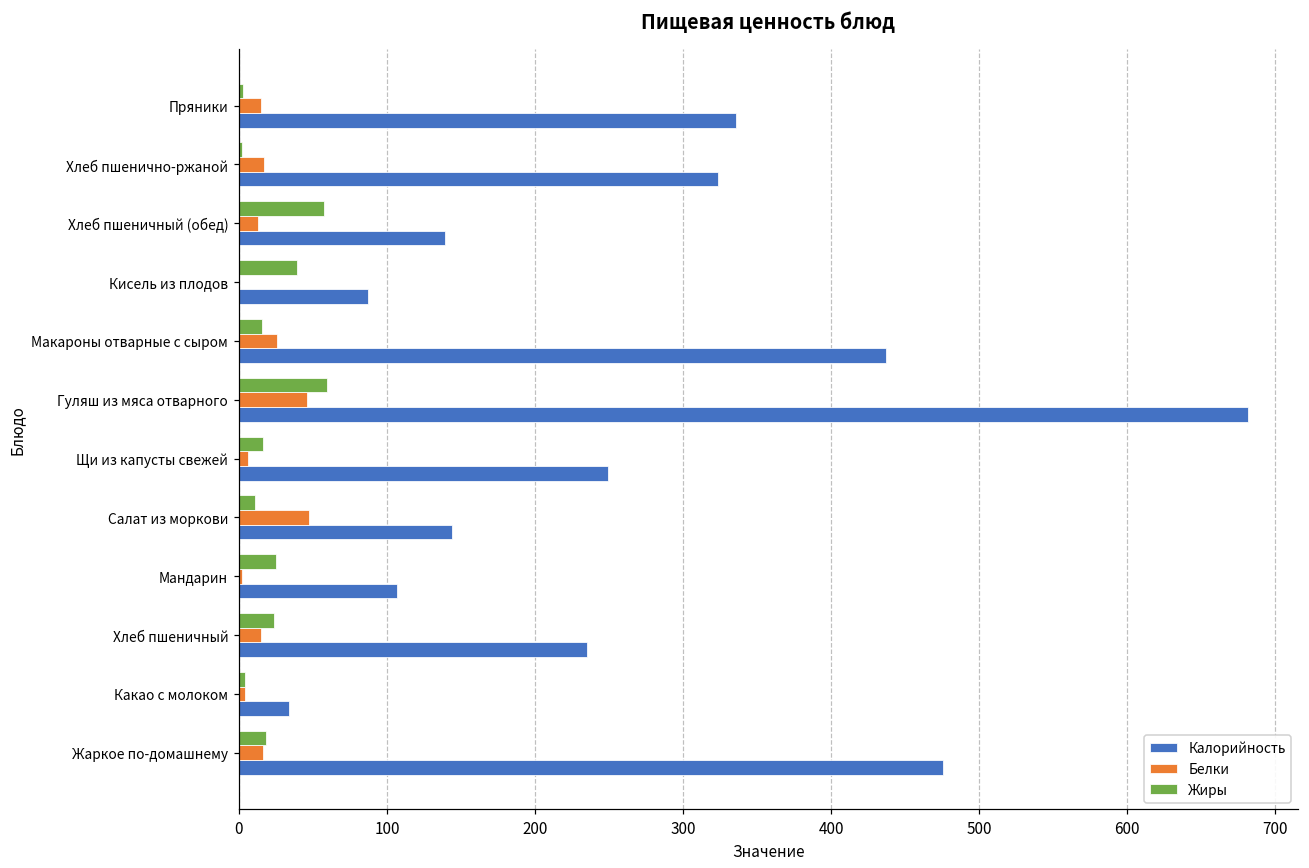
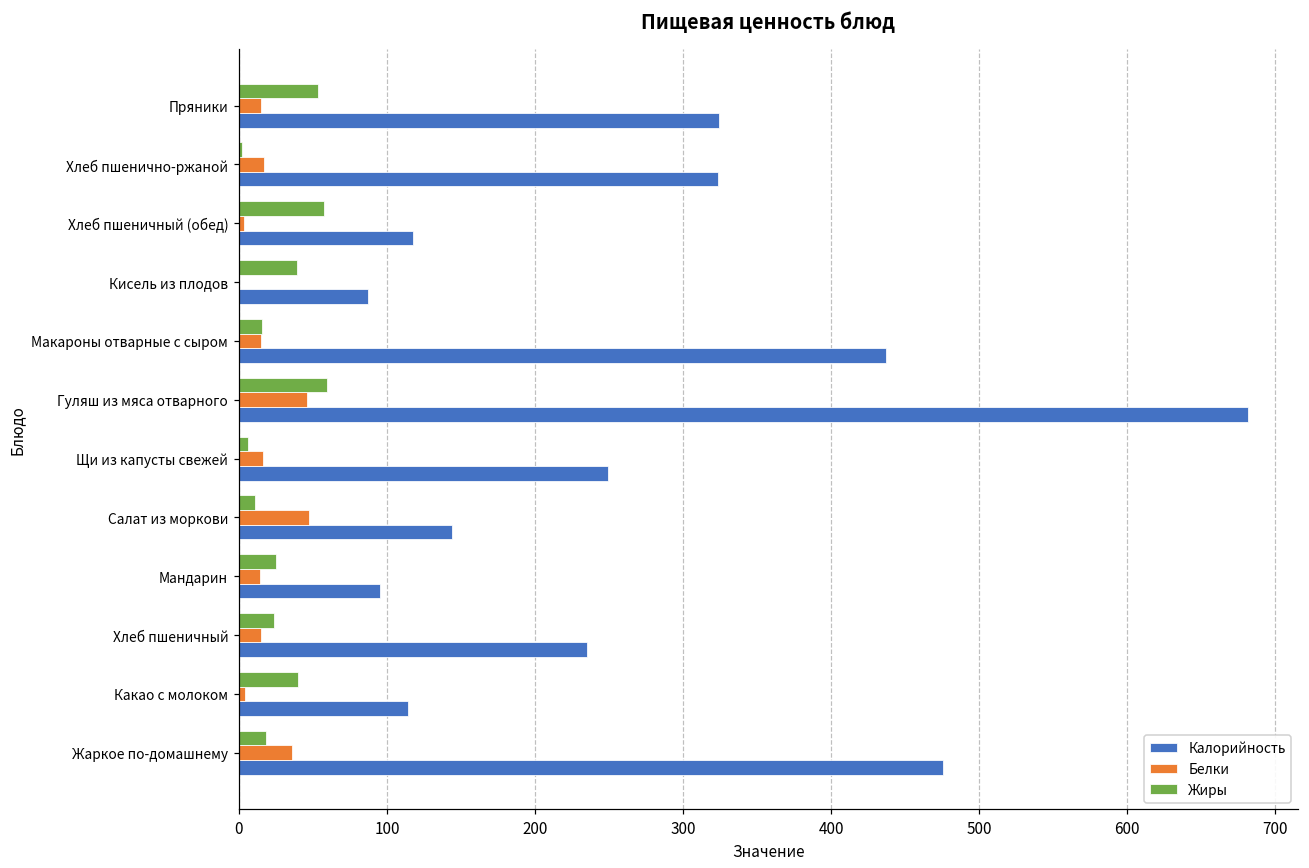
Жиры, Пряники: 3 -> 53
Калорийность, Пряники: 336 -> 324
Белки, Хлеб пшеничный (обед): 13 -> 4
Калорийность, Хлеб пшеничный (обед): 140 -> 118
Белки, Макароны отварные с сыром: 26 -> 15
Жиры, Щи из капусты свежей: 16 -> 6
Белки, Щи из капусты свежей: 6 -> 16
Белки, Мандарин: 2 -> 14
Калорийность, Мандарин: 107 -> 95
Жиры, Какао с молоком: 4 -> 40
Калорийность, Какао с молоком: 34 -> 114
Белки, Жаркое по-домашнему: 16 -> 36
